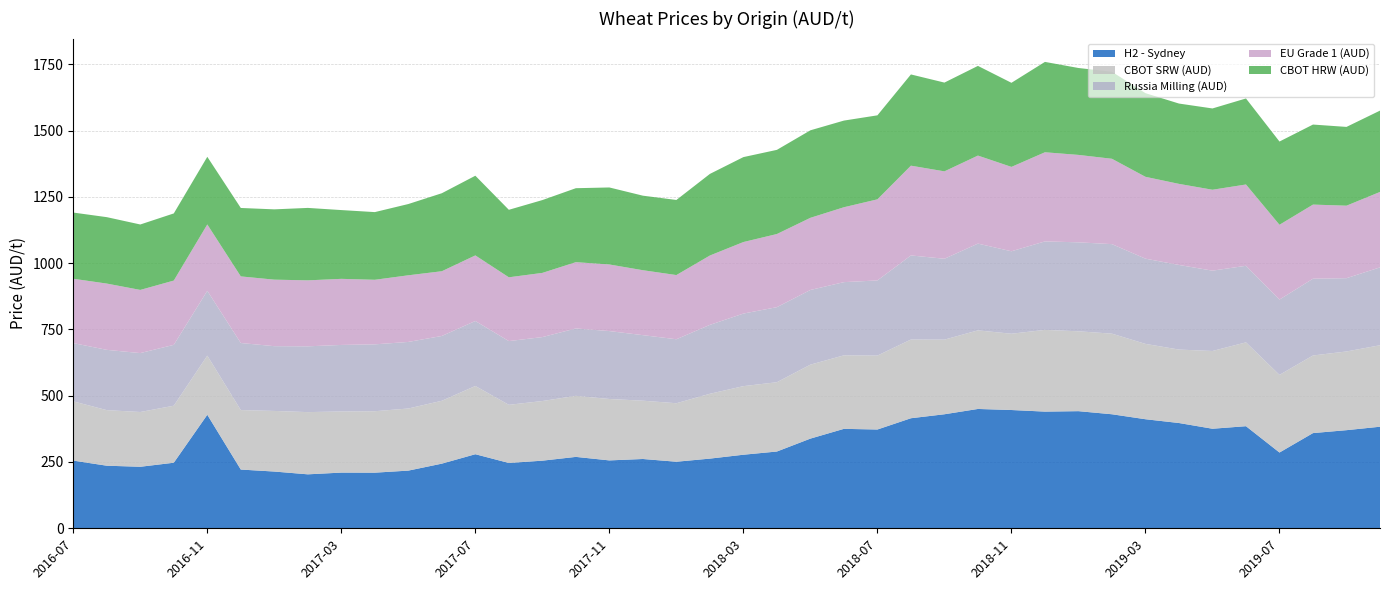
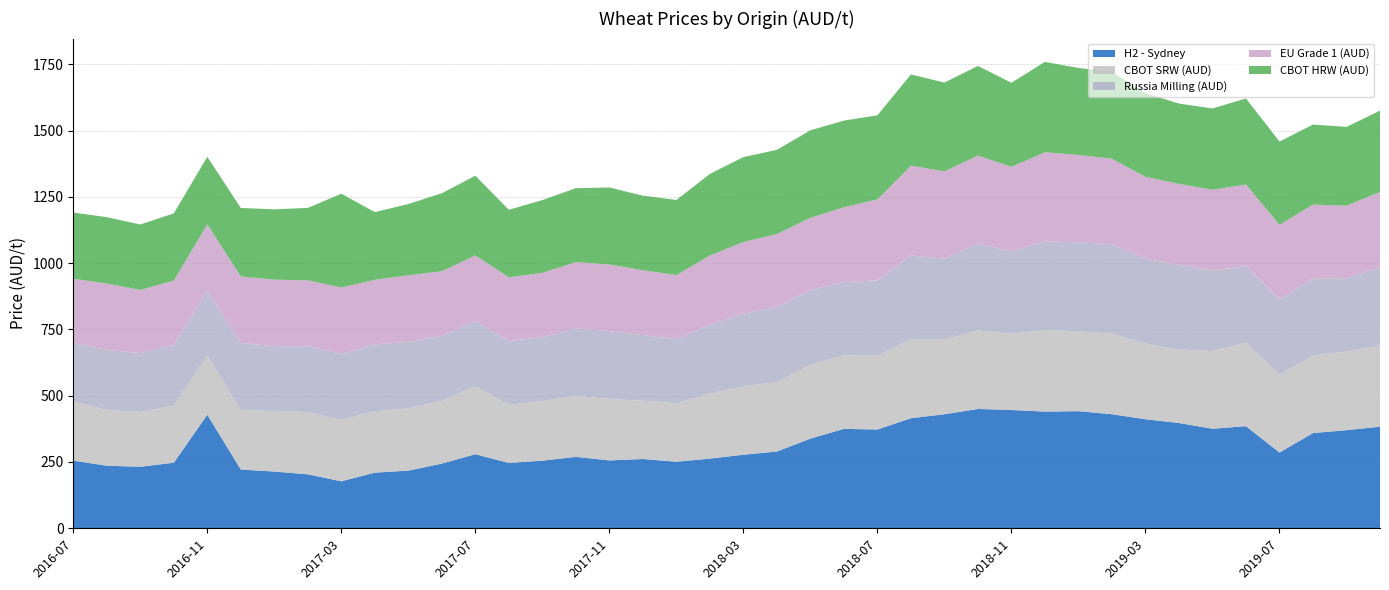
H2 - Sydney, 2017-03: 210 -> 180
CBOT HRW (AUD), 2017-03: 260 -> 350
